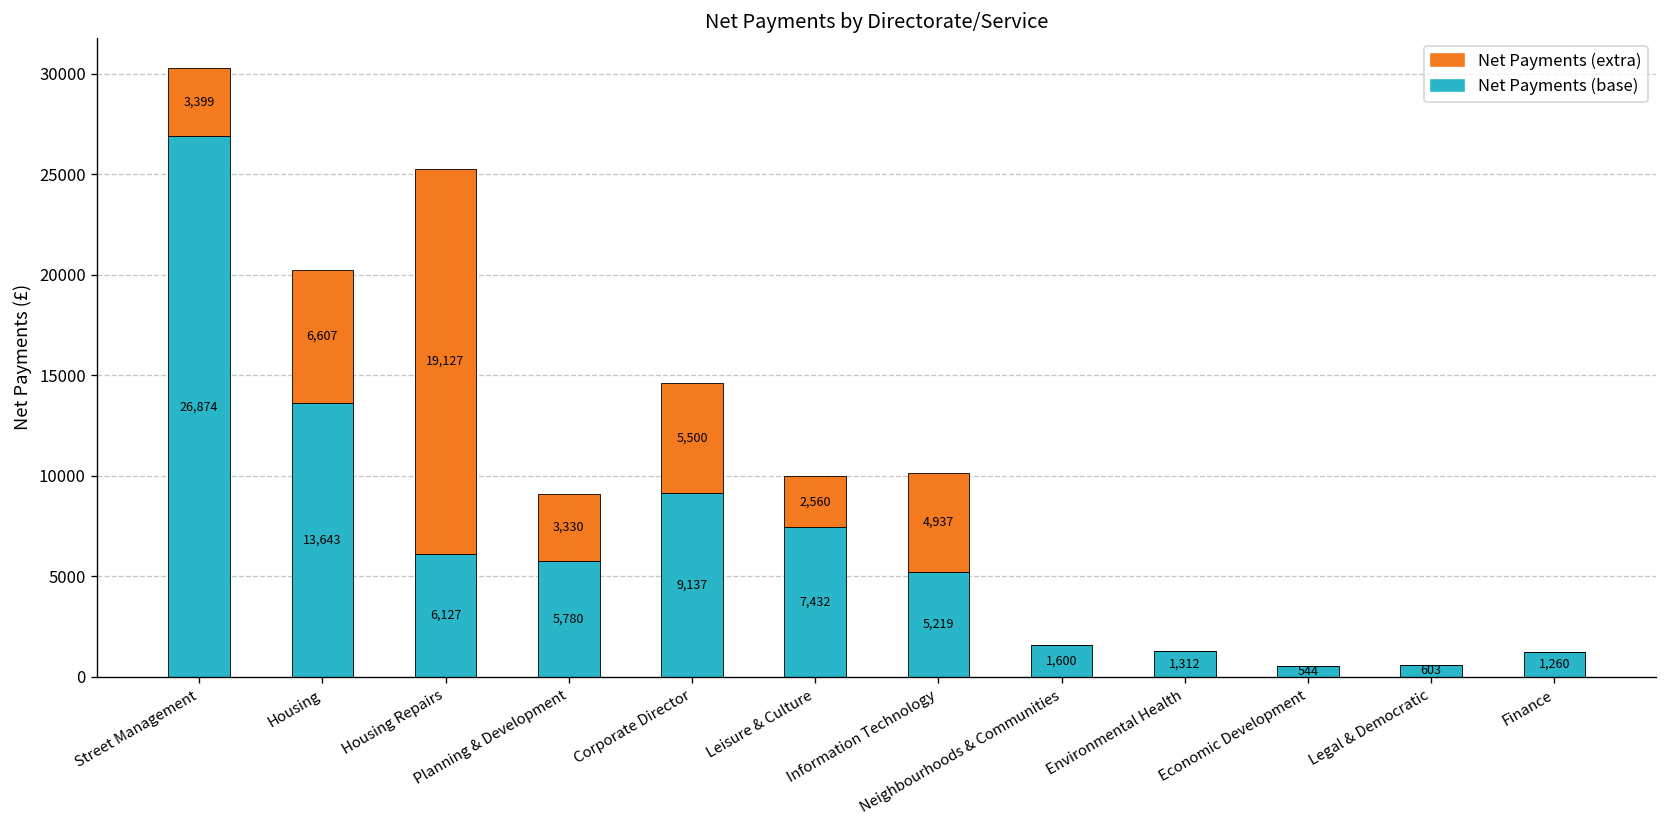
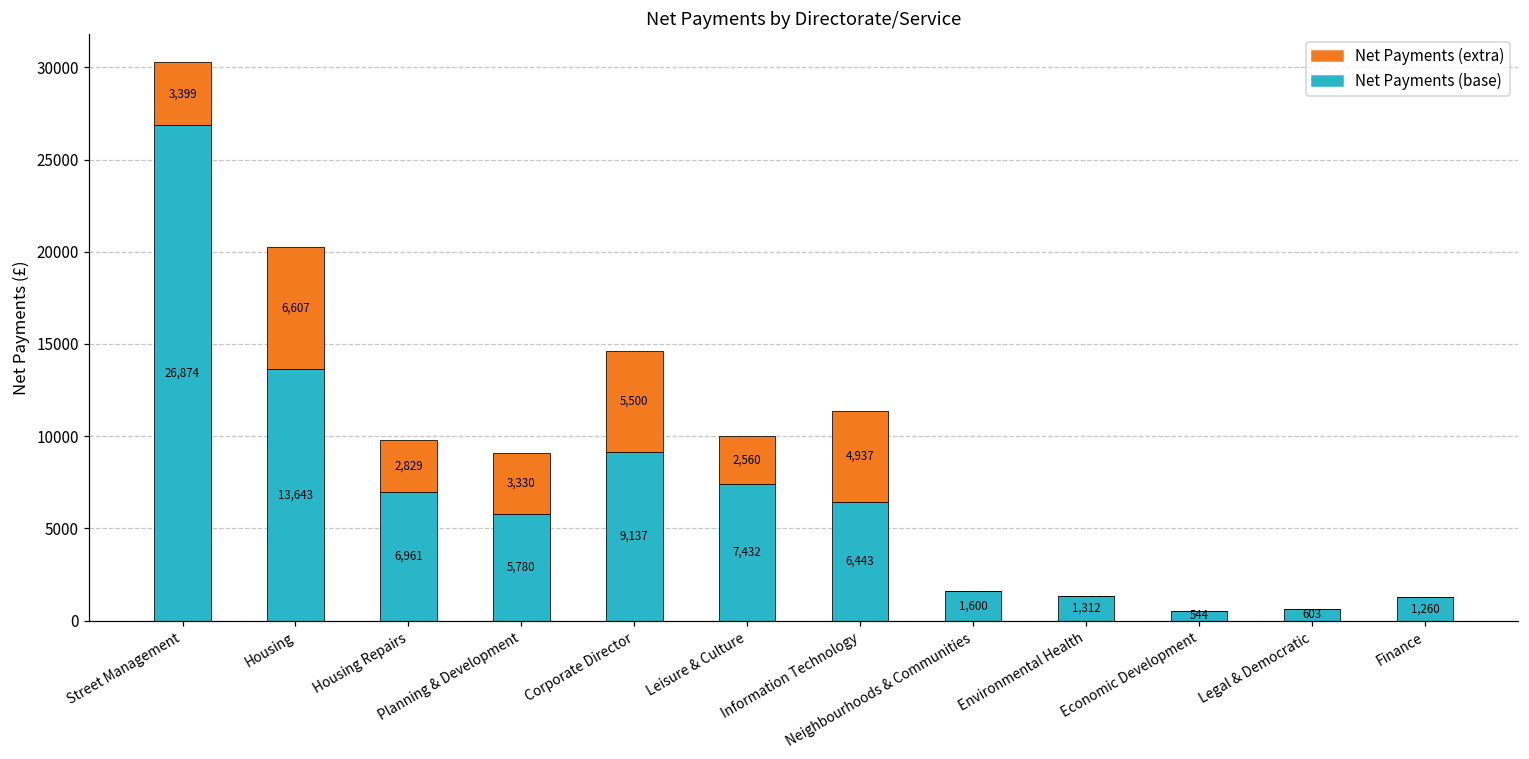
Net Payments (base), Housing Repairs: 6,127 -> 6,961
Net Payments (extra), Housing Repairs: 19,127 -> 2,829
Net Payments (base), Information Technology: 5,219 -> 6,443
